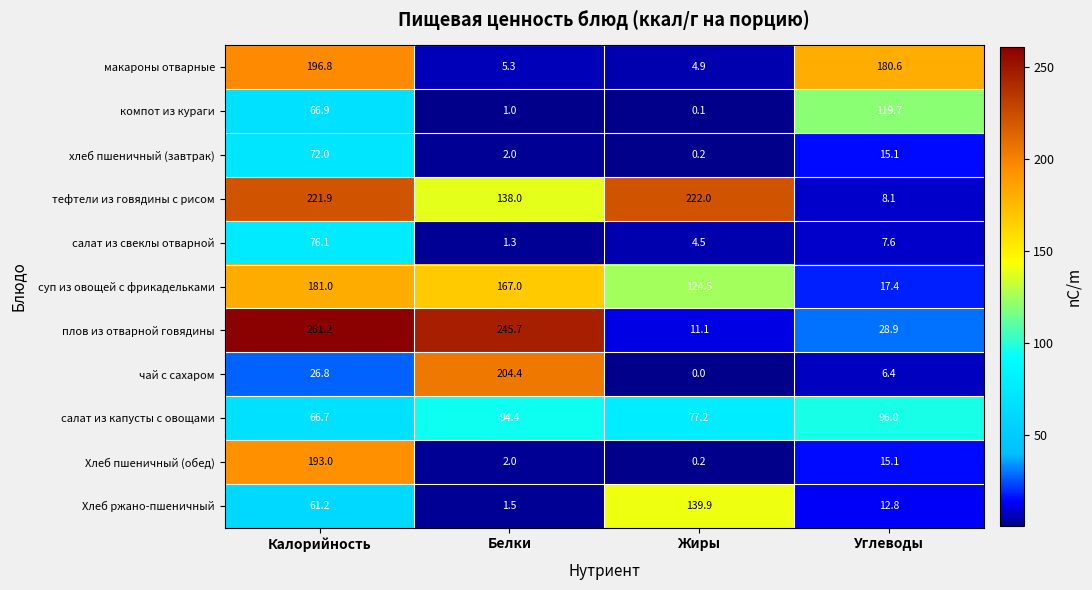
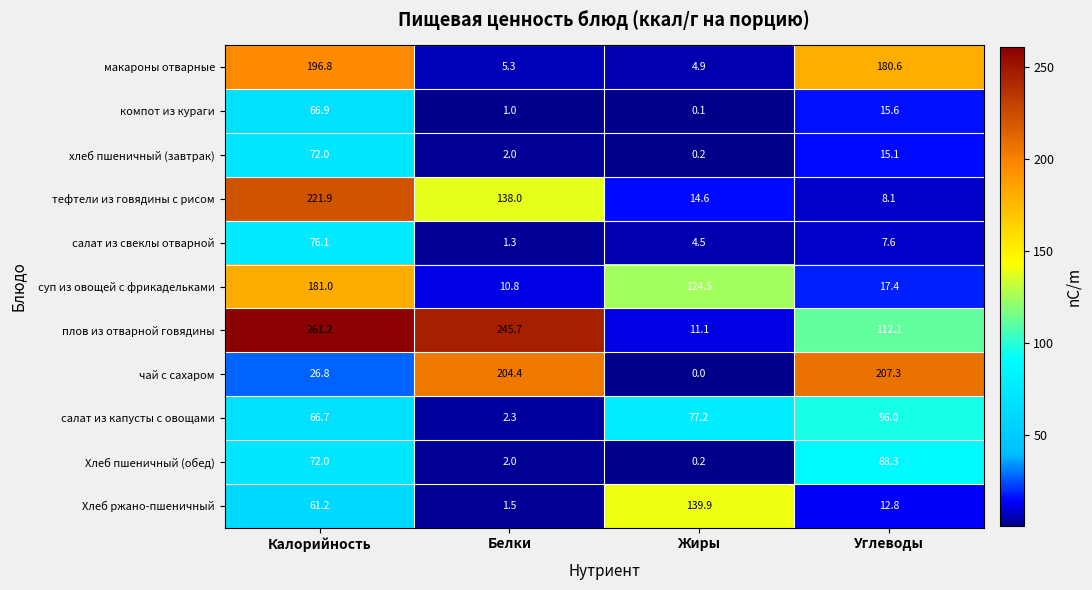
компот из кураги, Углеводы: 119.7 -> 15.6
тефтели из говядины с рисом, Жиры: 222.0 -> 14.6
суп из овощей с фрикадельками, Белки: 167.0 -> 10.8
плов из отварной говядины, Углеводы: 28.9 -> 112.1
чай с сахаром, Углеводы: 6.4 -> 207.3
салат из капусты с овощами, Белки: 94.4 -> 2.3
Хлеб пшеничный (обед), Калорийность: 193.0 -> 72.0
Хлеб пшеничный (обед), Углеводы: 15.1 -> 88.3
